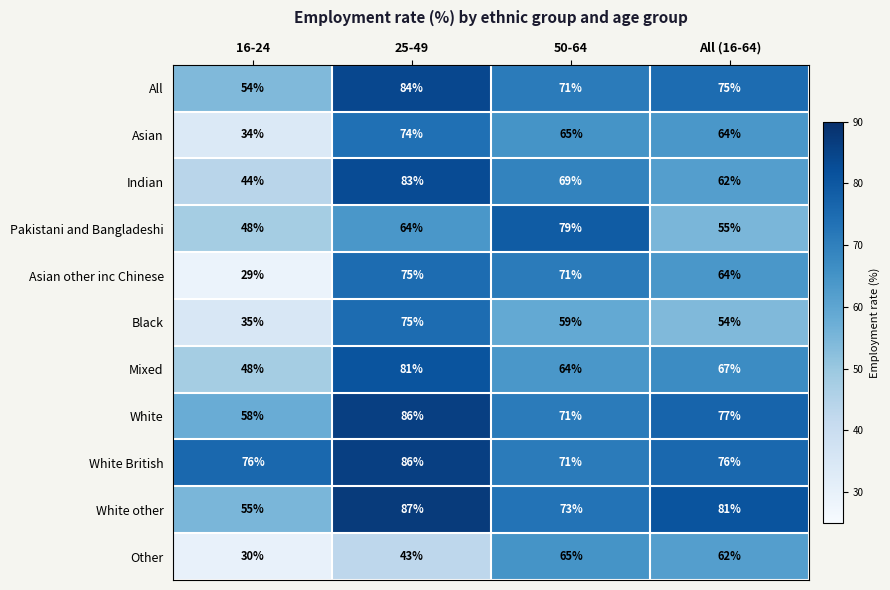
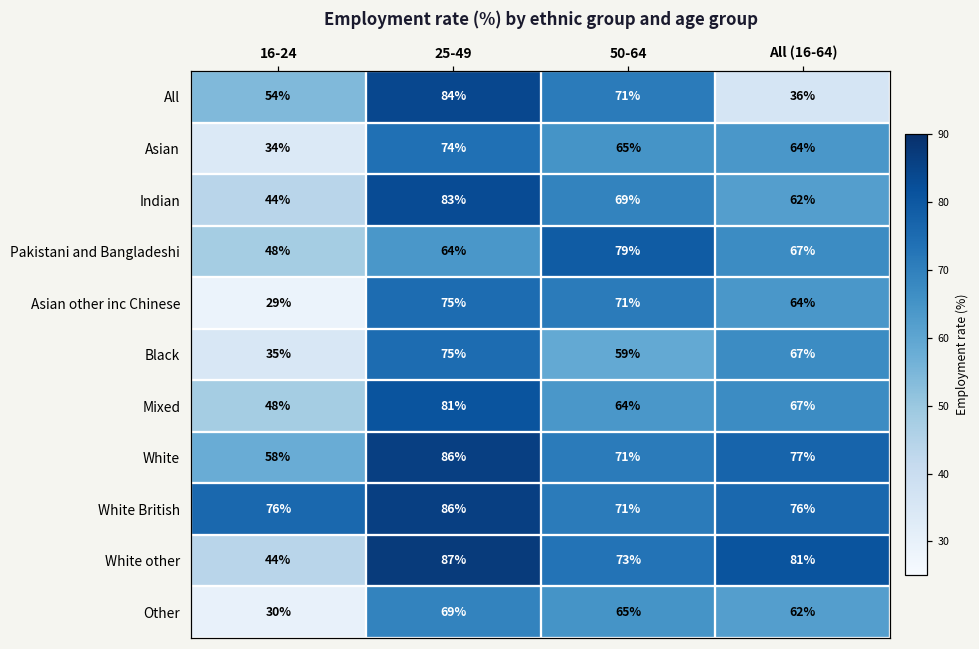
All, All (16-64): 75% -> 36%
Pakistani and Bangladeshi, All (16-64): 55% -> 67%
Black, All (16-64): 54% -> 67%
White other, 16-24: 55% -> 44%
Other, 25-49: 43% -> 69%
